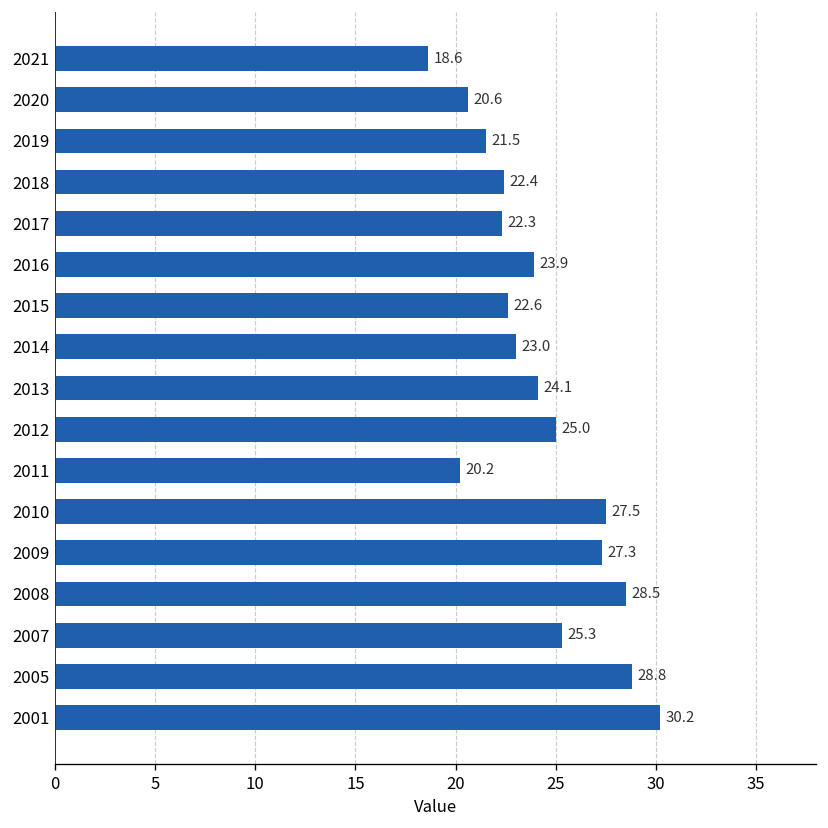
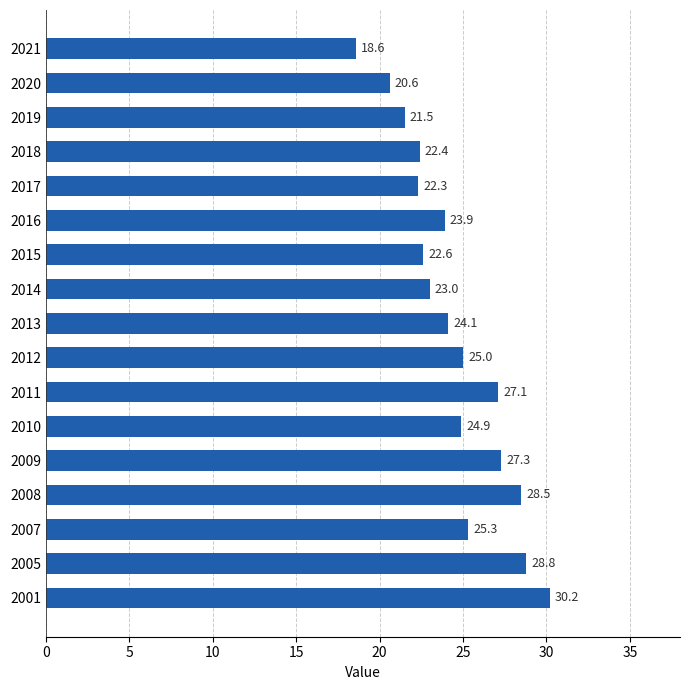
2011: 20.2 -> 27.1
2010: 27.5 -> 24.9
